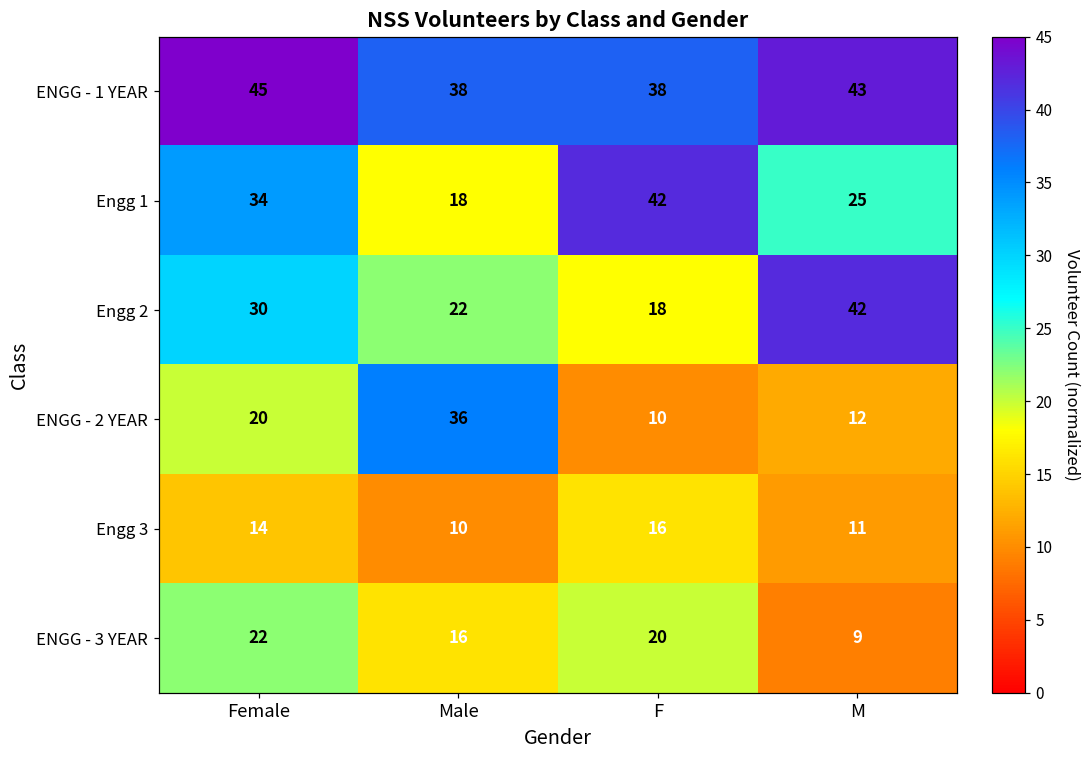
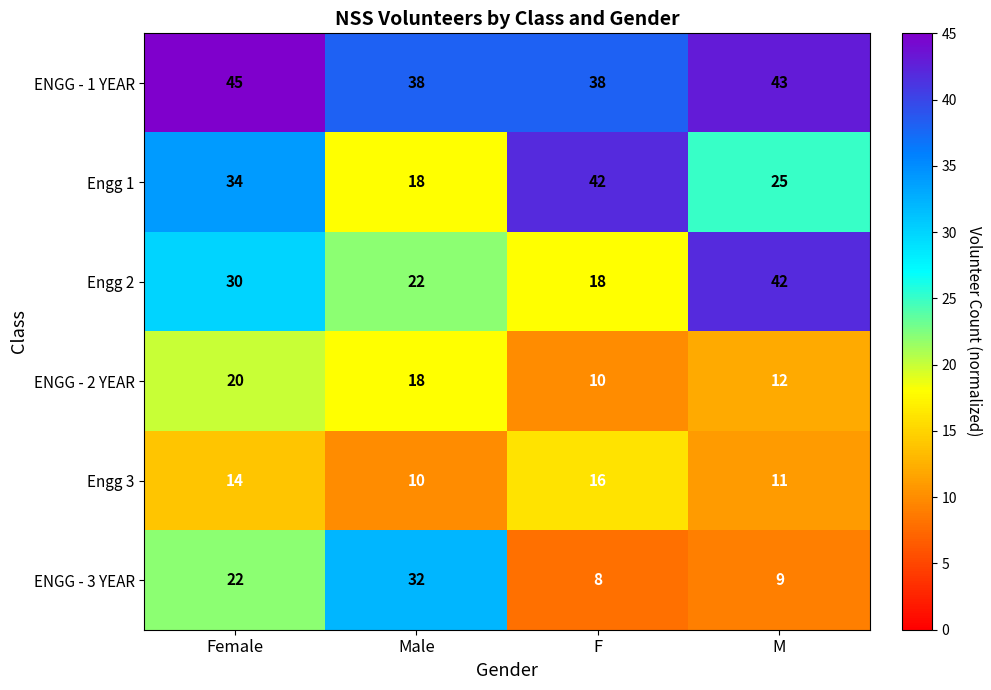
ENGG - 2 YEAR, Male: 36 -> 18
ENGG - 3 YEAR, Male: 16 -> 32
ENGG - 3 YEAR, F: 20 -> 8
